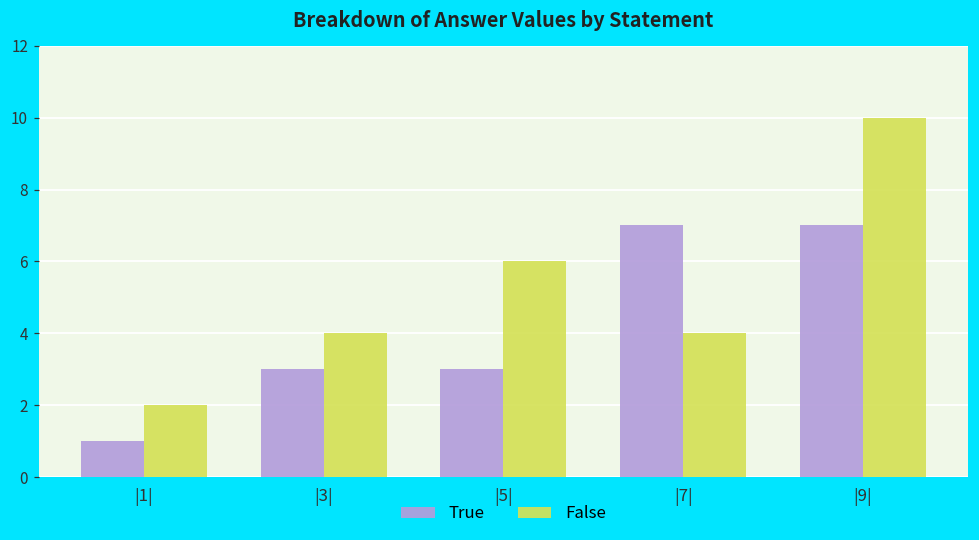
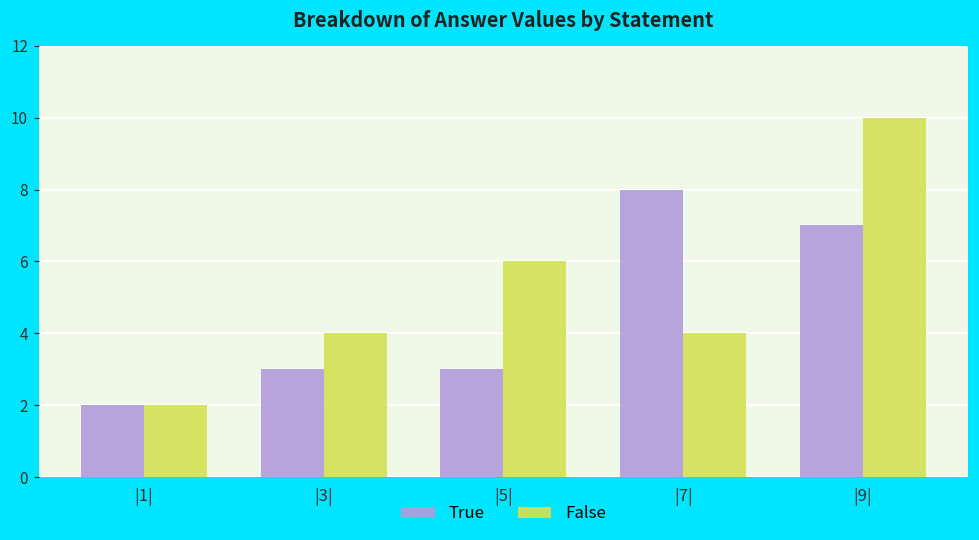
True, |1|: 1 -> 2
True, |7|: 7 -> 8
